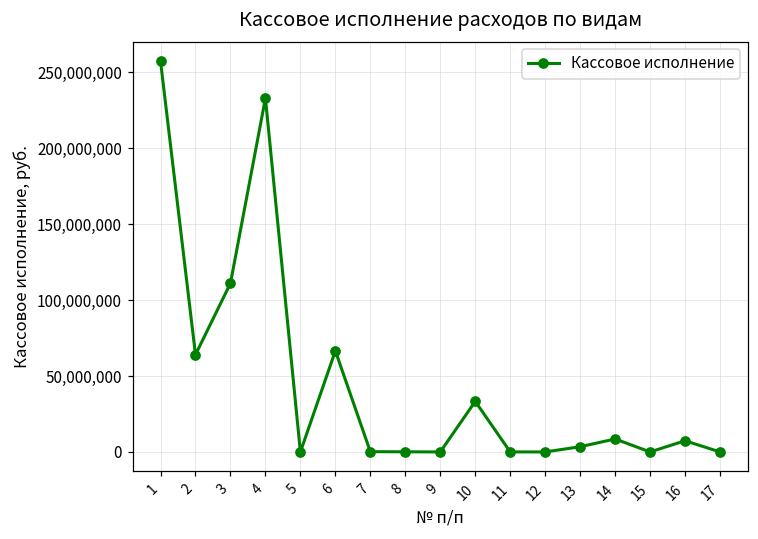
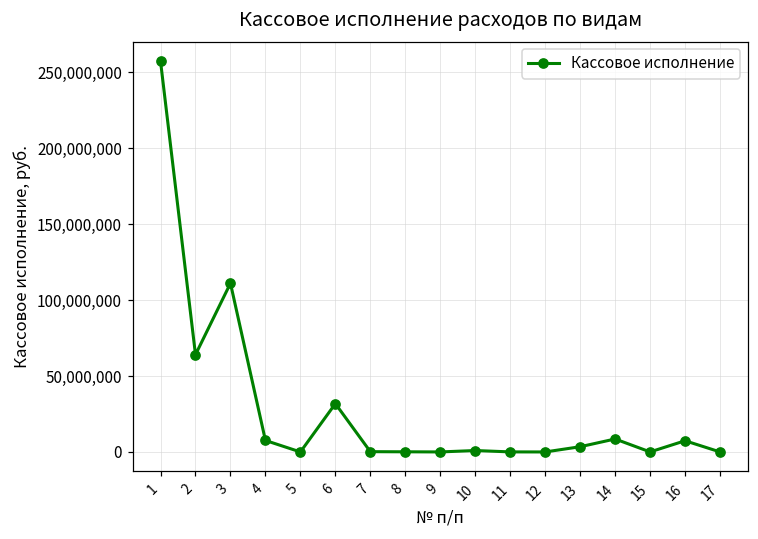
4: 233,000,000 -> 8,000,000
6: 67,000,000 -> 32,000,000
10: 33,000,000 -> 1,000,000
